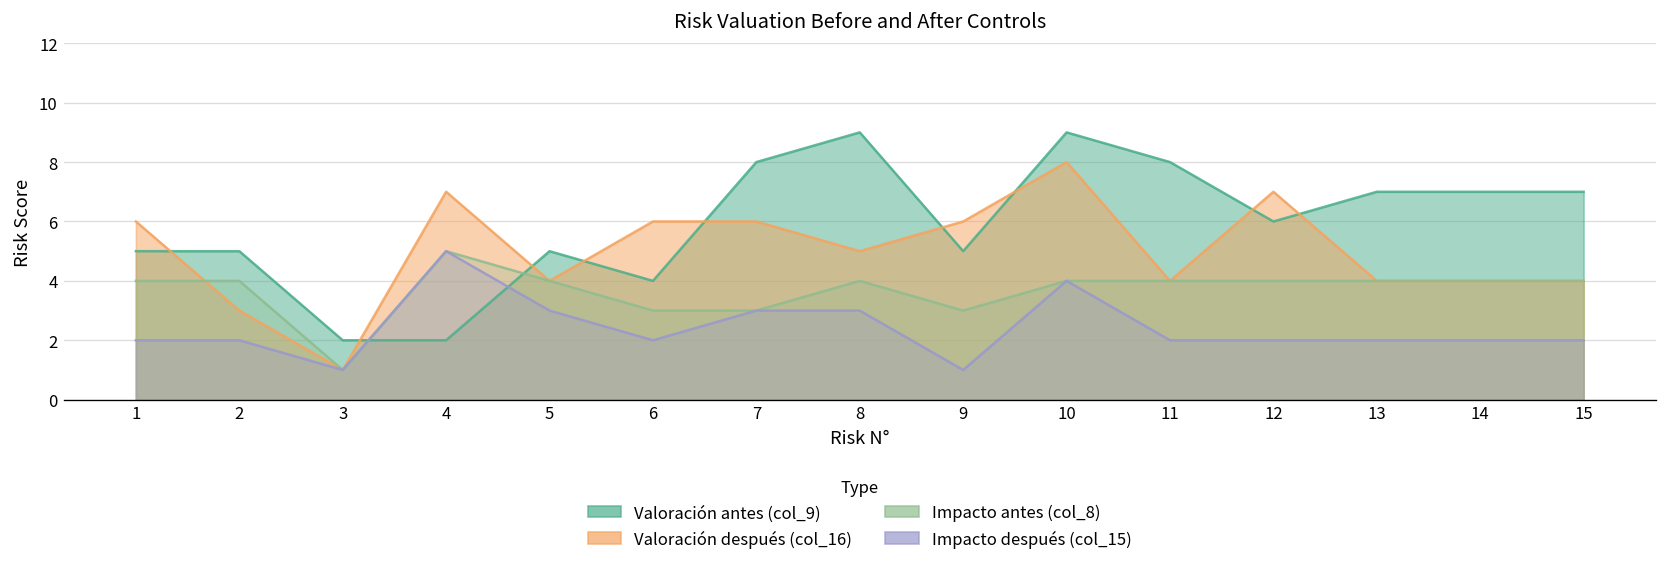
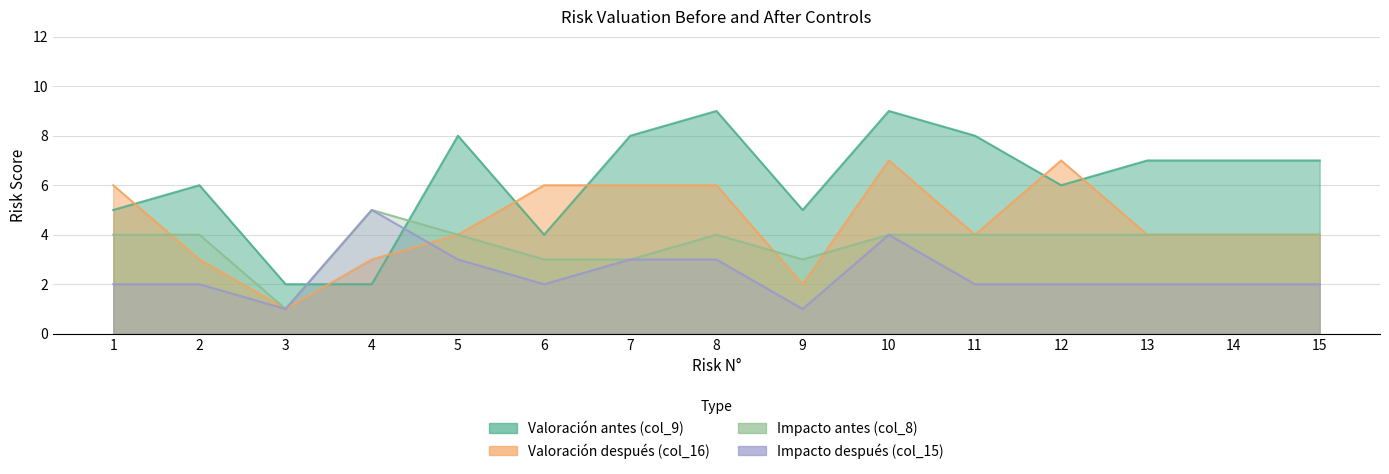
Valoración antes (col_9), 2: 5 -> 6
Valoración después (col_16), 4: 7 -> 3
Valoración antes (col_9), 5: 5 -> 8
Valoración después (col_16), 8: 5 -> 6
Valoración después (col_16), 9: 6 -> 2
Valoración después (col_16), 10: 8 -> 7
